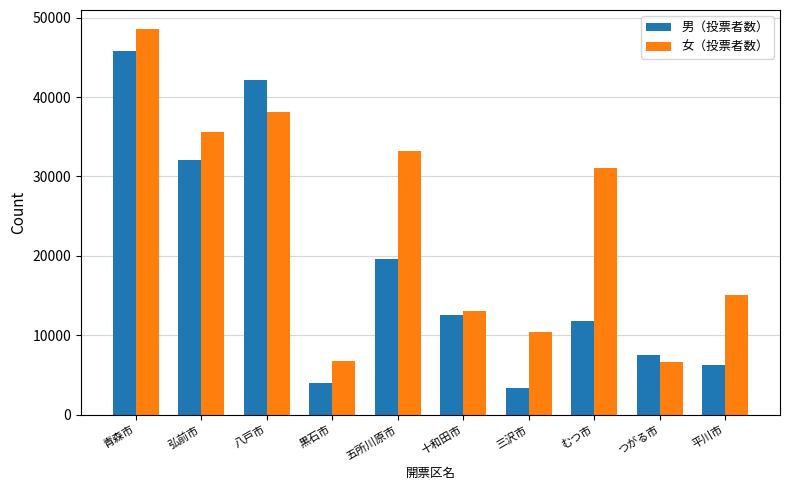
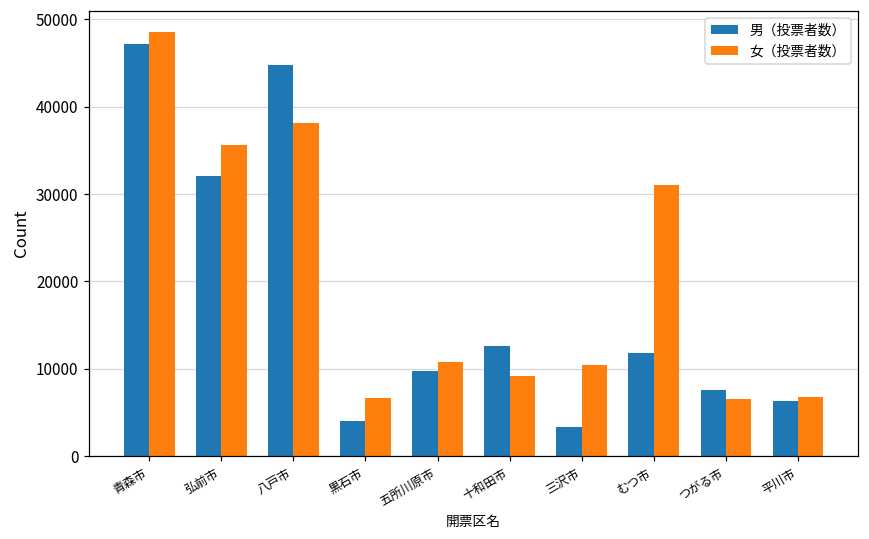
男（投票者数）, 青森市: 46000 -> 47000
男（投票者数）, 八戸市: 42000 -> 45000
男（投票者数）, 五所川原市: 20000 -> 10000
女（投票者数）, 五所川原市: 33000 -> 11000
女（投票者数）, 十和田市: 13000 -> 9000
女（投票者数）, 平川市: 15000 -> 7000
